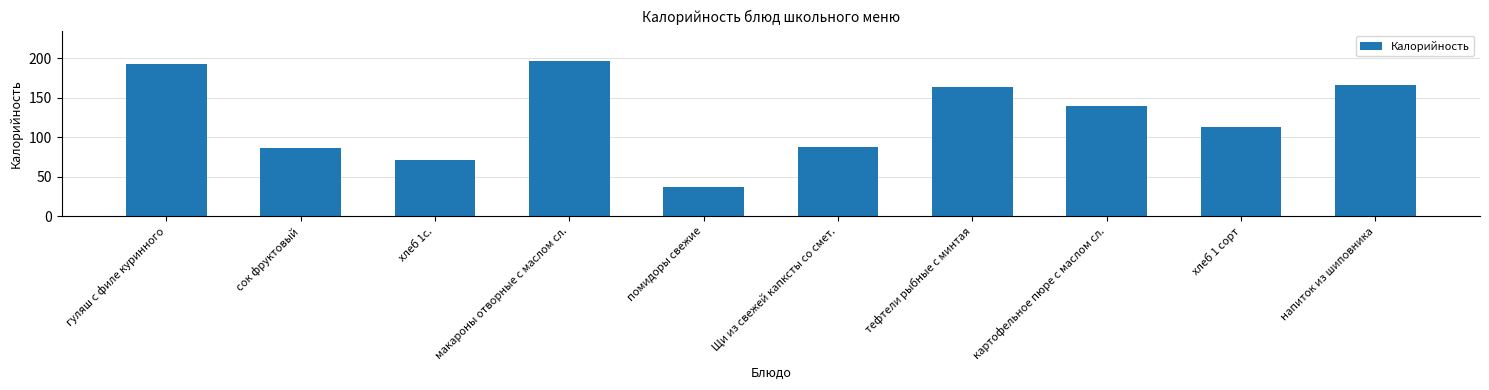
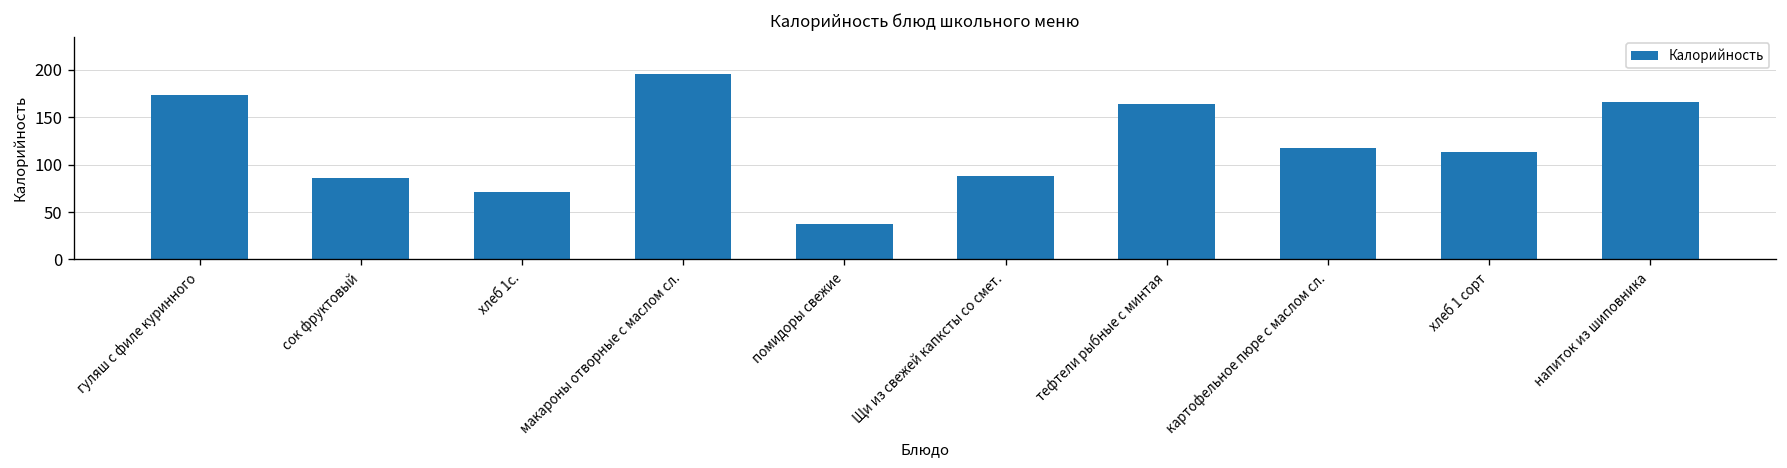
гуляш с филе куринного: 190 -> 170
картофельное пюре с маслом сл.: 140 -> 120
